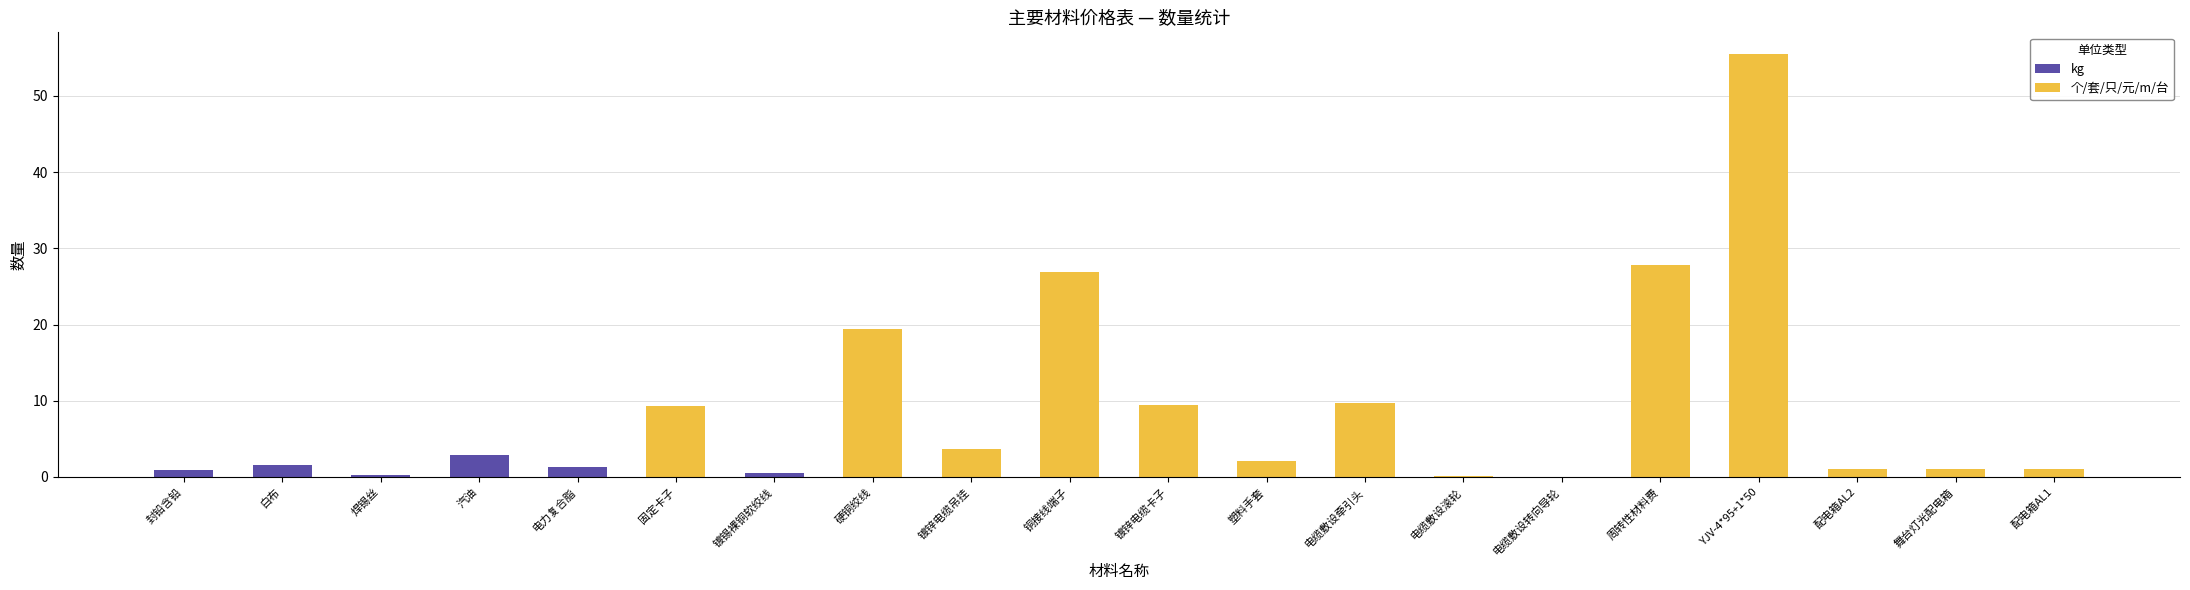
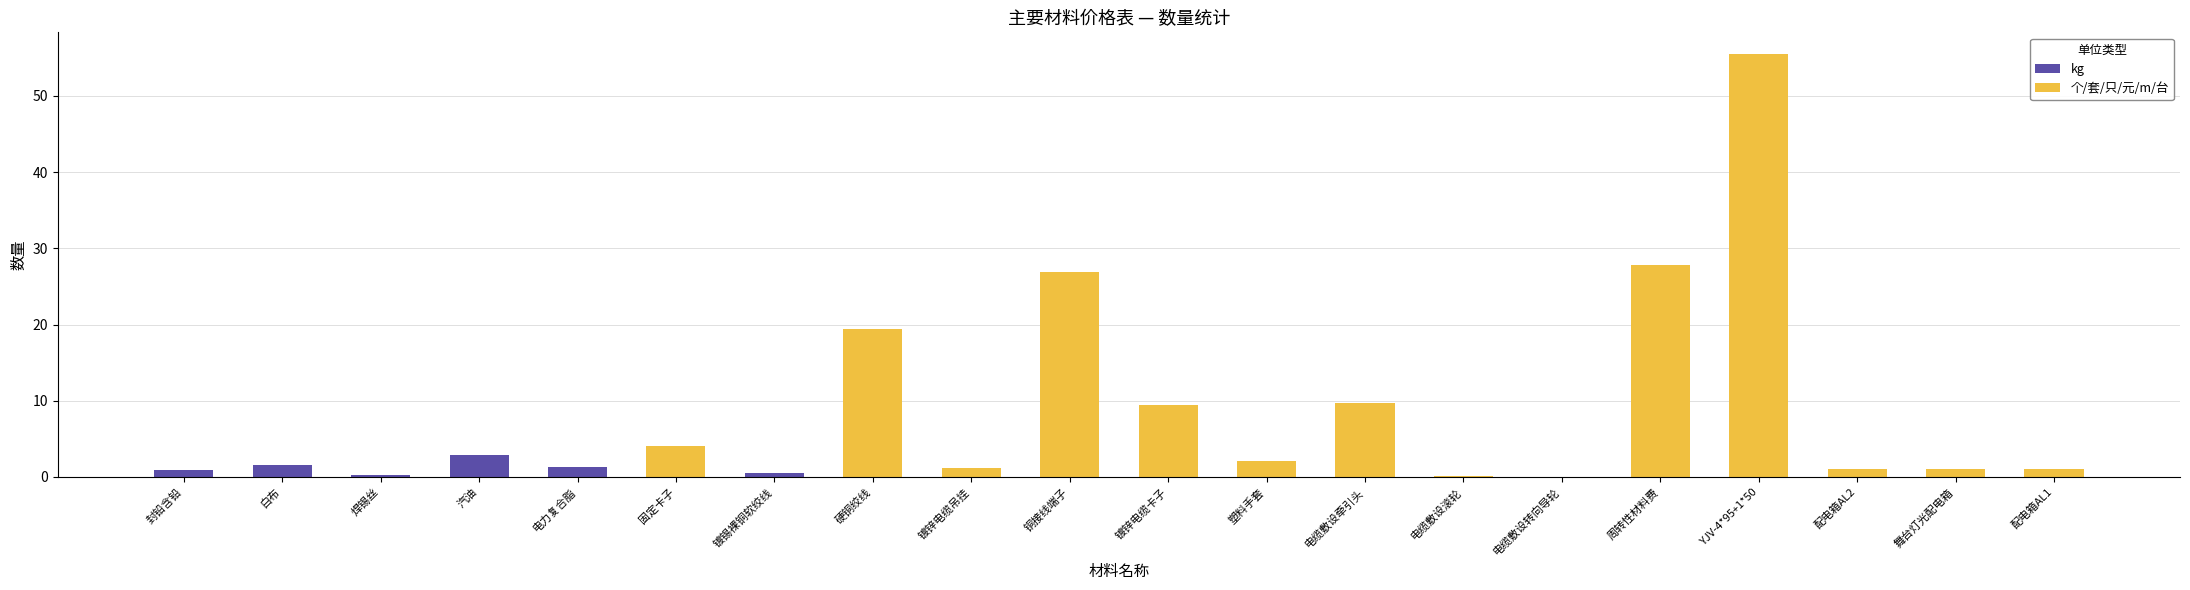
个/套/只/元/m/台, 固定卡子: 9 -> 4
个/套/只/元/m/台, 镀锌电缆吊挂: 4 -> 1
